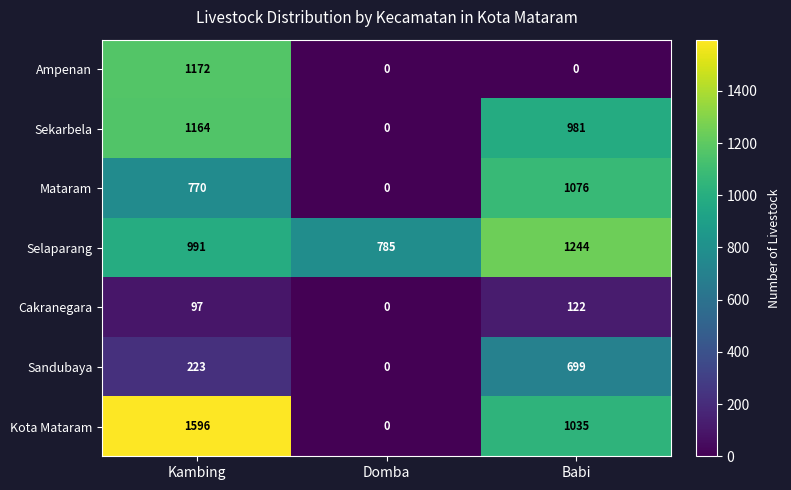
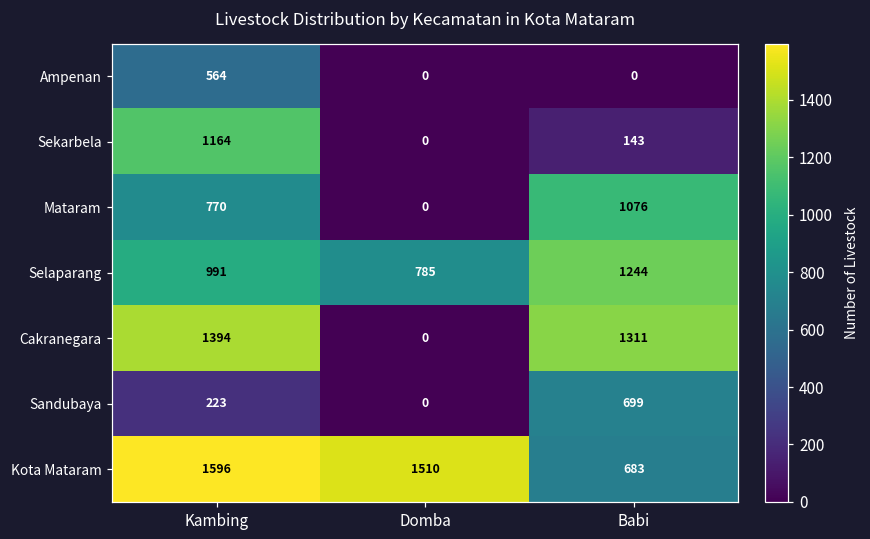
Ampenan, Kambing: 1172 -> 564
Sekarbela, Babi: 981 -> 143
Cakranegara, Kambing: 97 -> 1394
Cakranegara, Babi: 122 -> 1311
Kota Mataram, Domba: 0 -> 1510
Kota Mataram, Babi: 1035 -> 683
